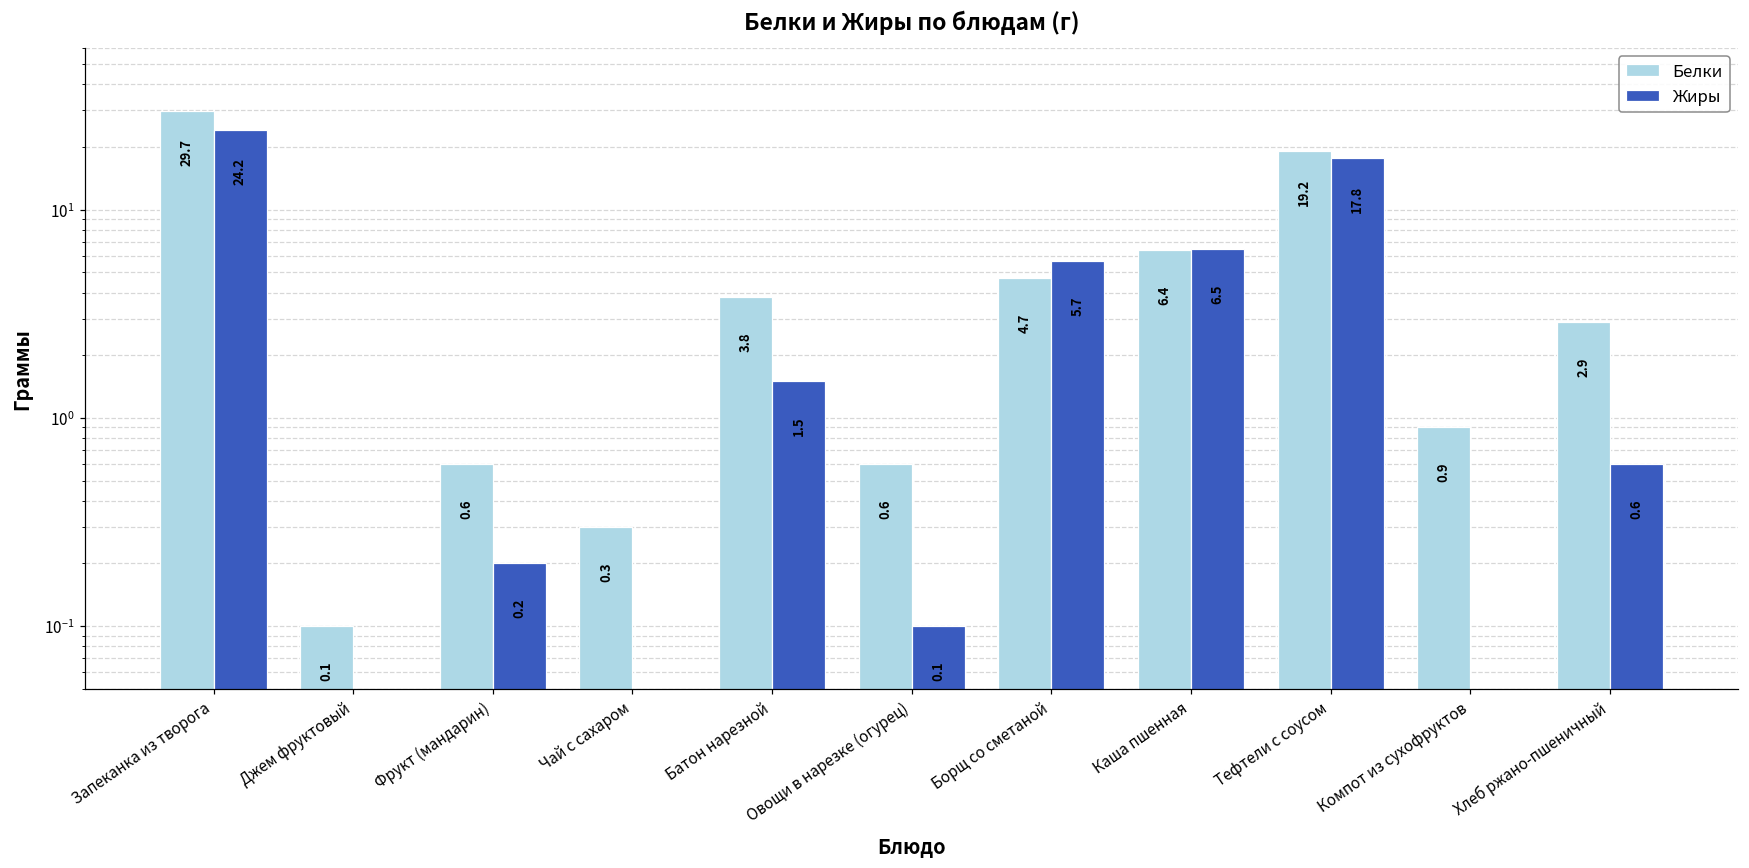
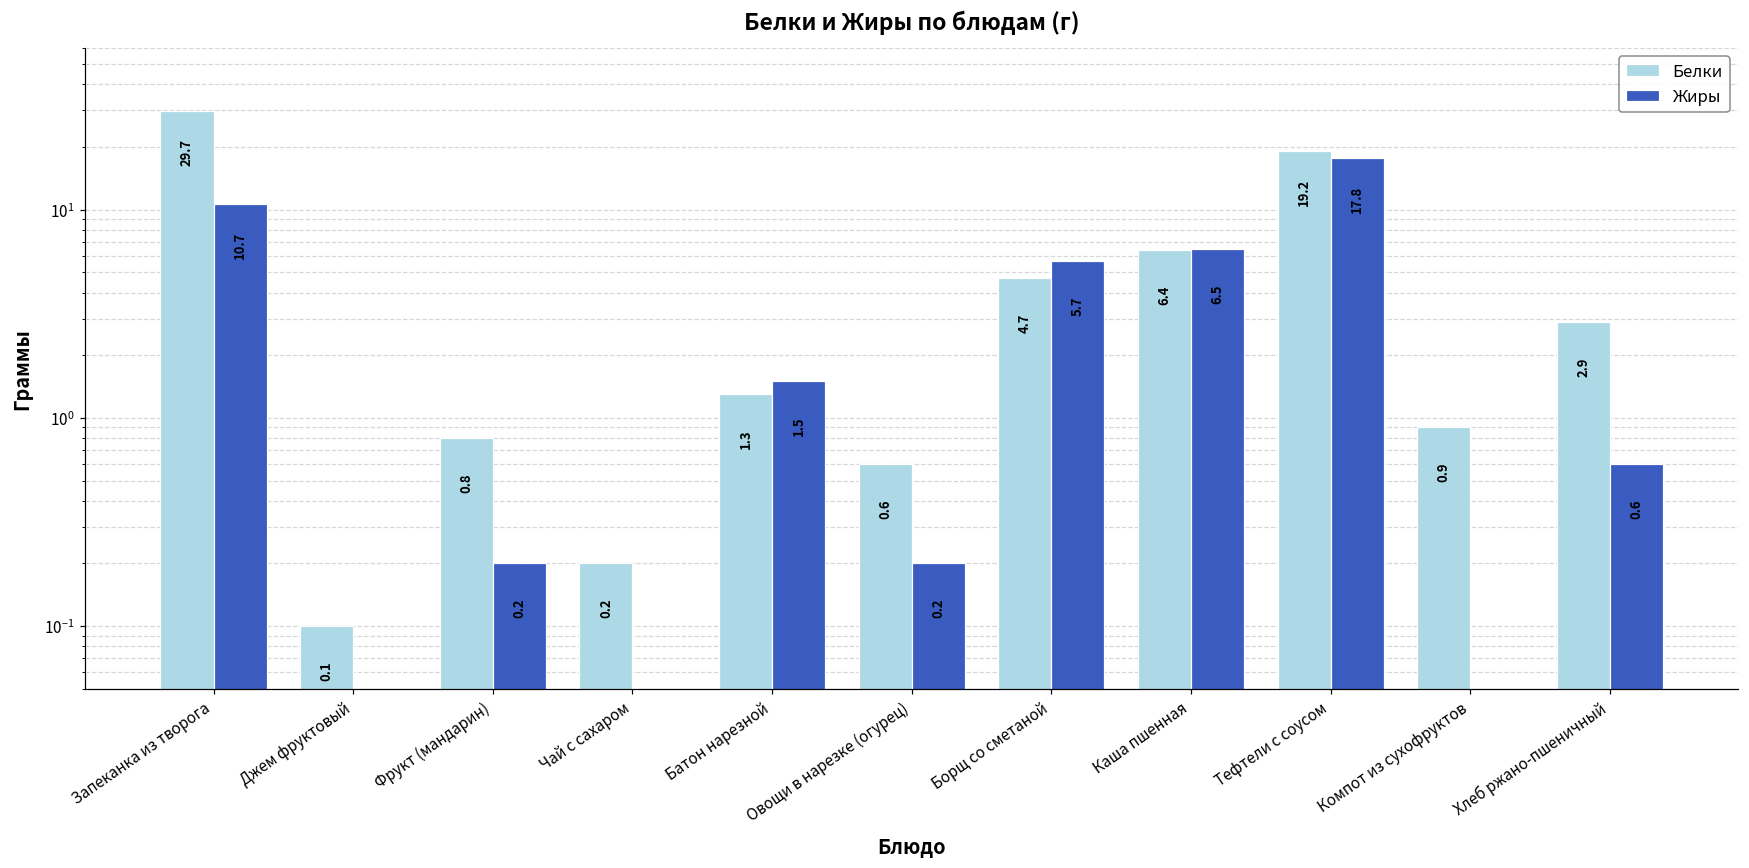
Жиры, Запеканка из творога: 24.2 -> 10.7
Белки, Фрукт (мандарин): 0.6 -> 0.8
Белки, Чай с сахаром: 0.3 -> 0.2
Белки, Батон нарезной: 3.8 -> 1.3
Жиры, Овощи в нарезке (огурец): 0.1 -> 0.2
